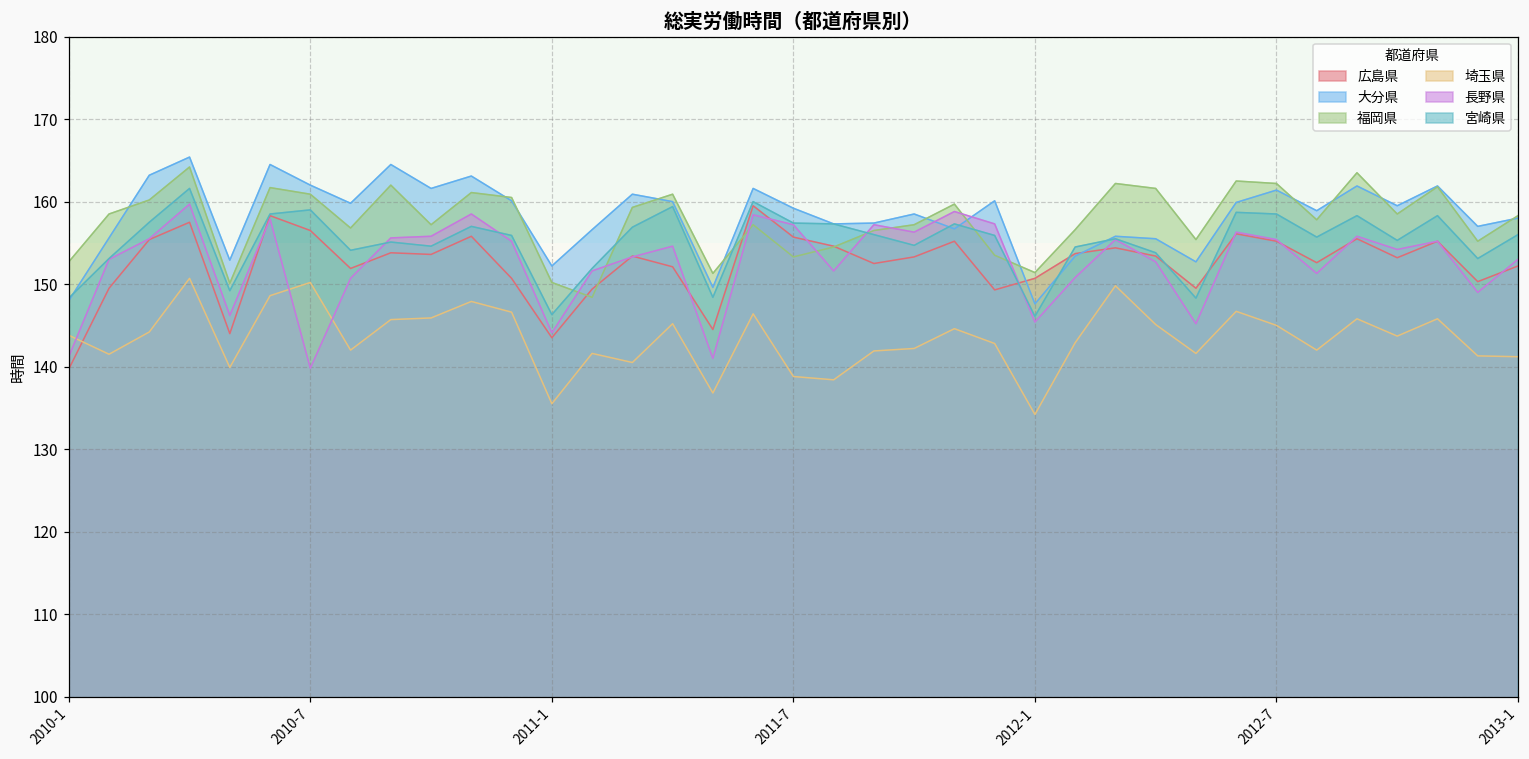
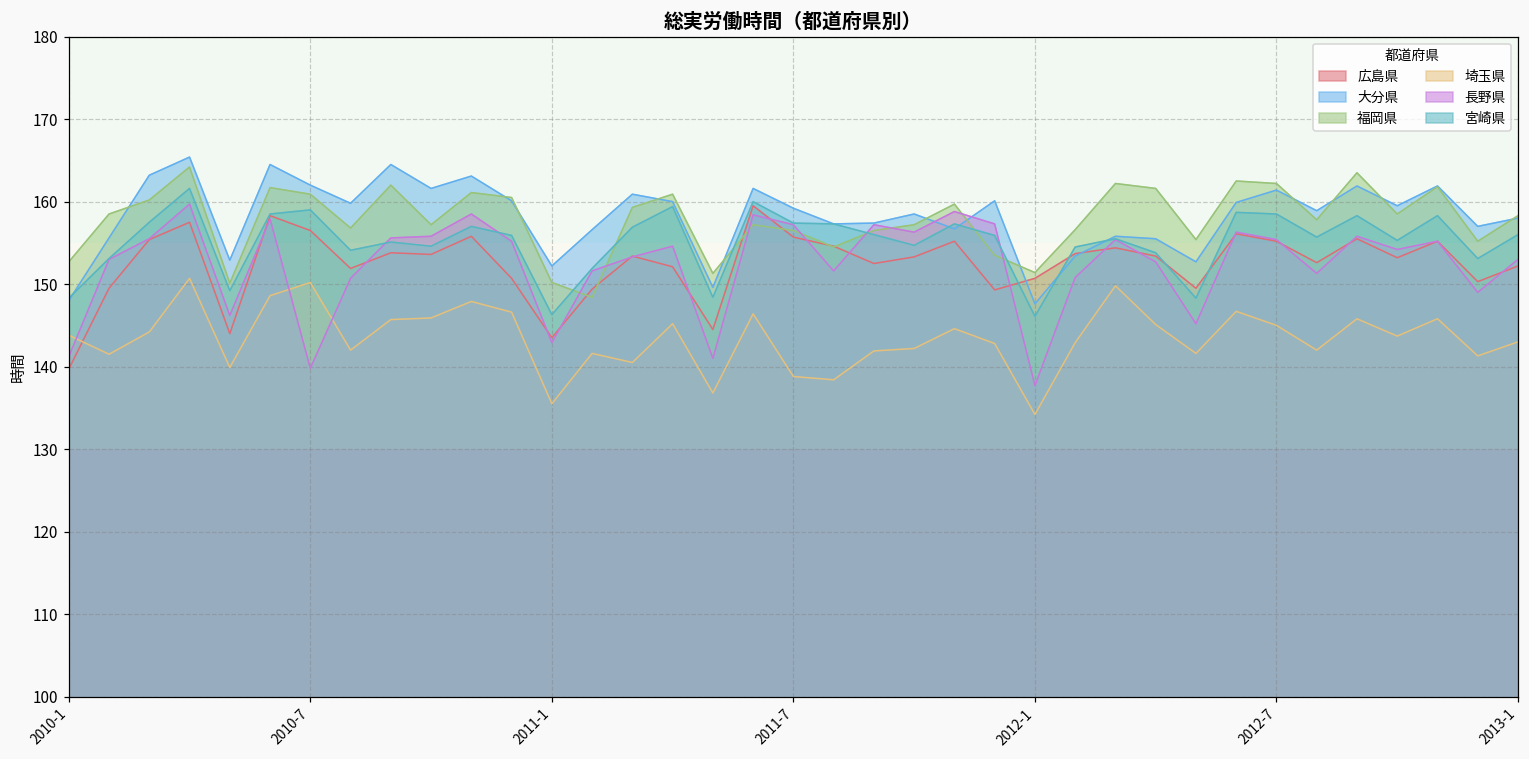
長野県, 2011-1: 144 -> 143
福岡県, 2011-7: 153 -> 157
長野県, 2012-1: 145 -> 138
埼玉県, 2013-1: 141 -> 143
